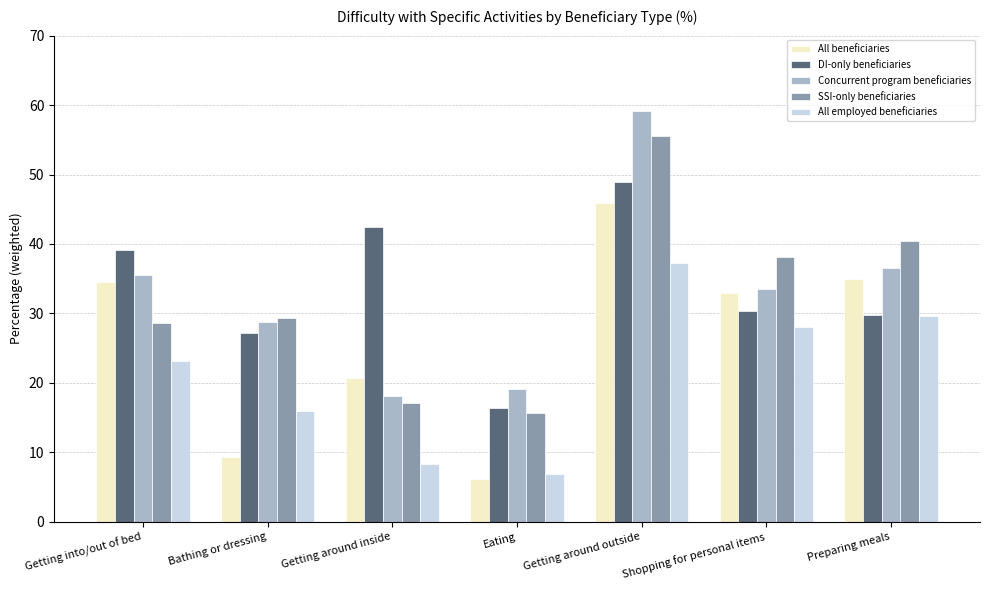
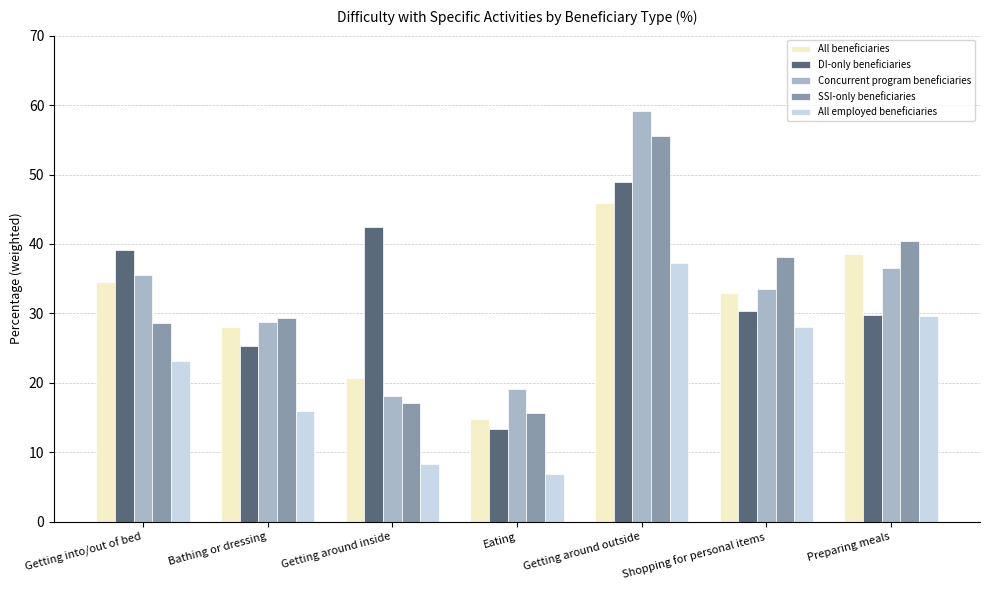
All beneficiaries, Bathing or dressing: 9 -> 28
DI-only beneficiaries, Bathing or dressing: 27 -> 25
All beneficiaries, Eating: 6 -> 15
DI-only beneficiaries, Eating: 16 -> 13
All beneficiaries, Preparing meals: 35 -> 39
